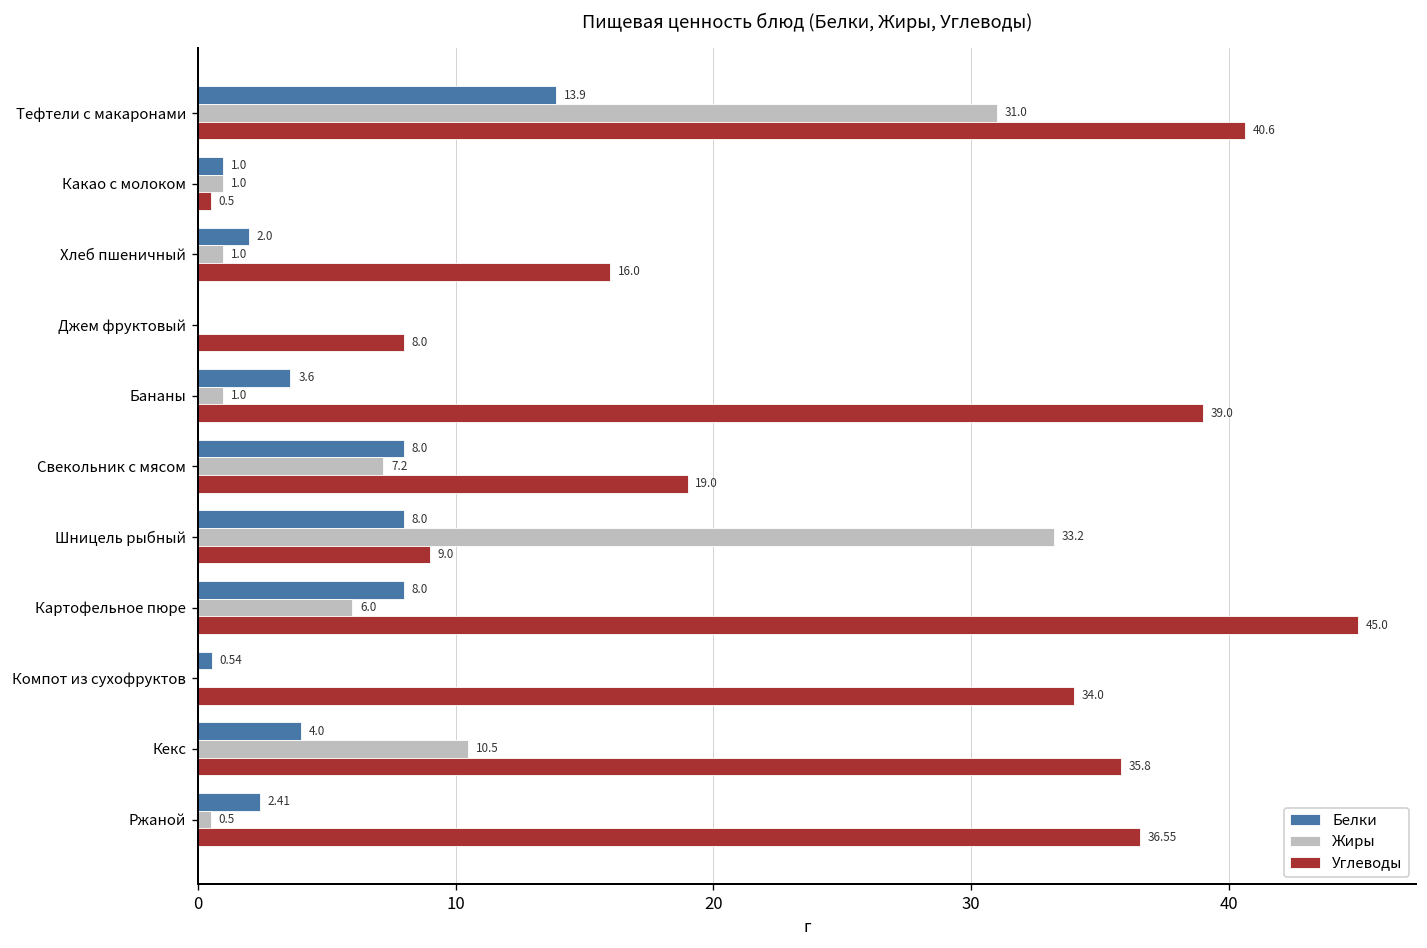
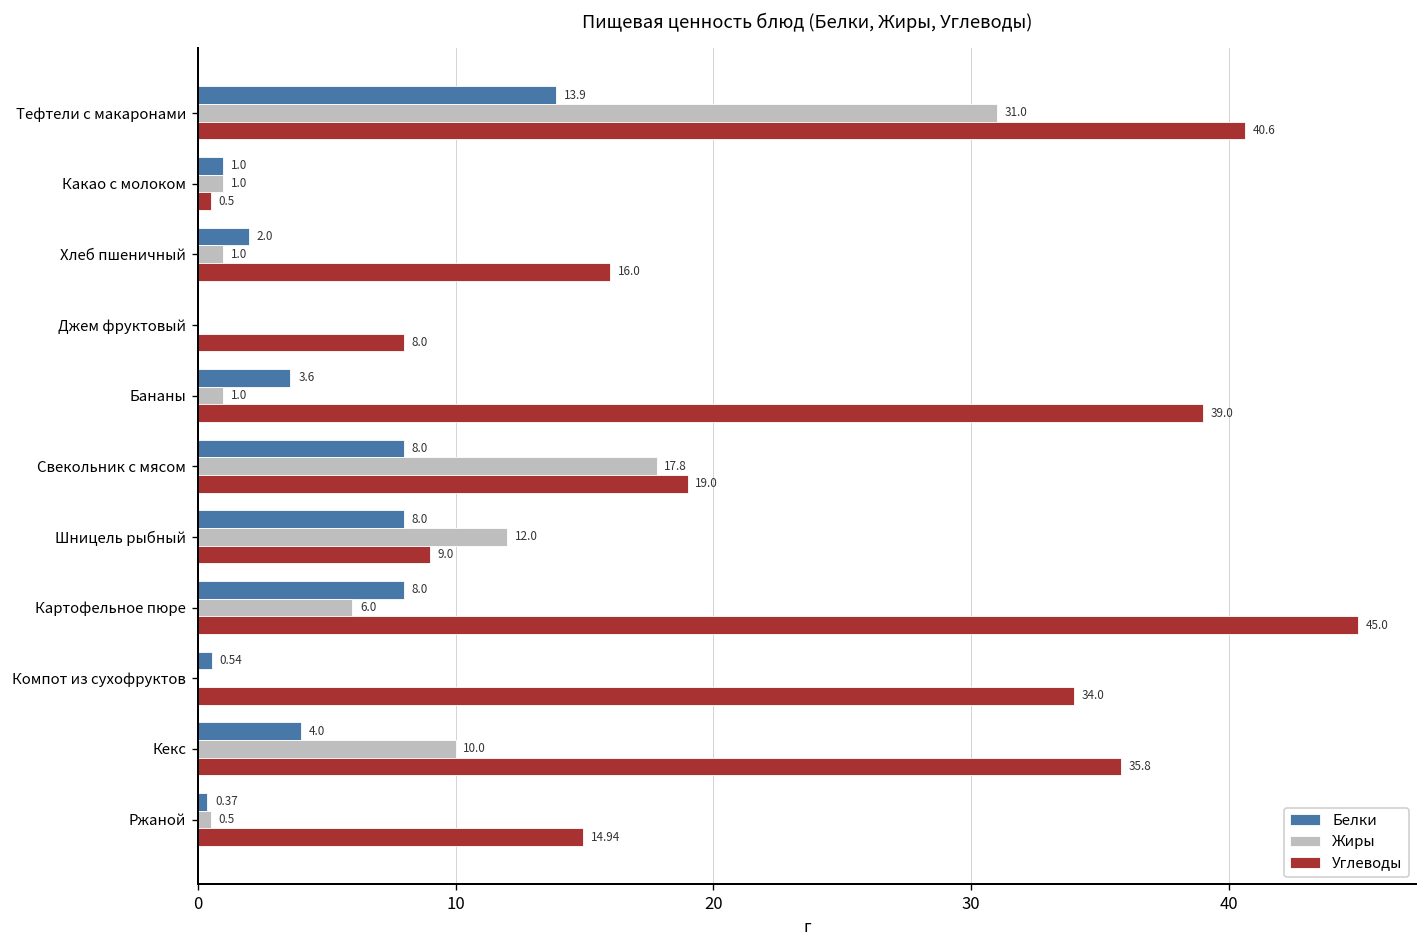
Жиры, Свекольник с мясом: 7.2 -> 17.8
Жиры, Шницель рыбный: 33.2 -> 12.0
Жиры, Кекс: 10.5 -> 10.0
Белки, Ржаной: 2.41 -> 0.37
Углеводы, Ржаной: 36.55 -> 14.94
